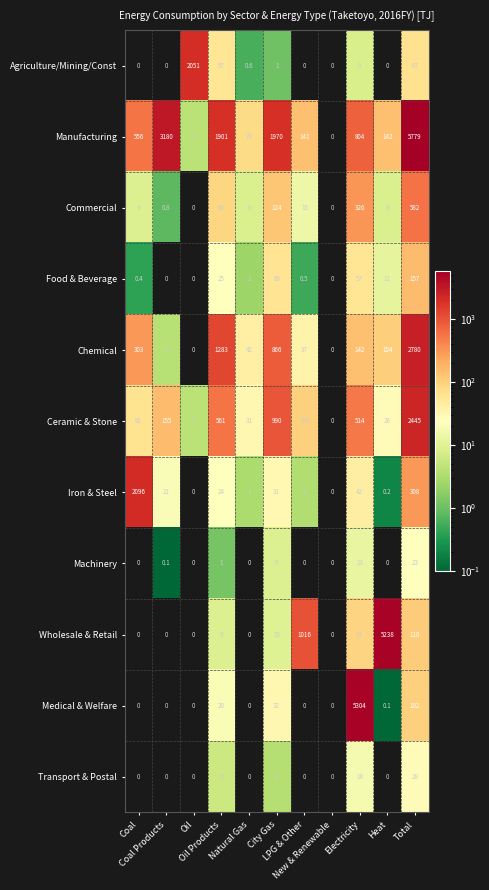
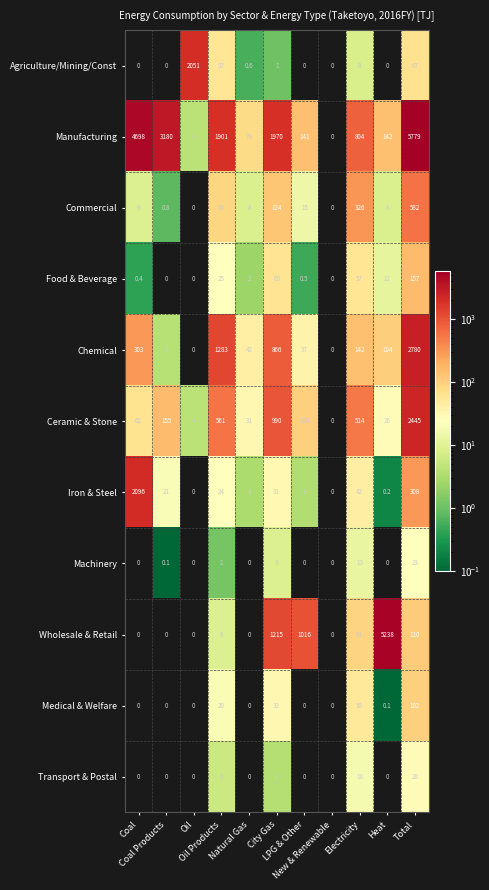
Manufacturing, Coal: 556 -> 4698
Wholesale & Retail, City Gas: 10 -> 1215
Medical & Welfare, Electricity: 5304 -> 50
